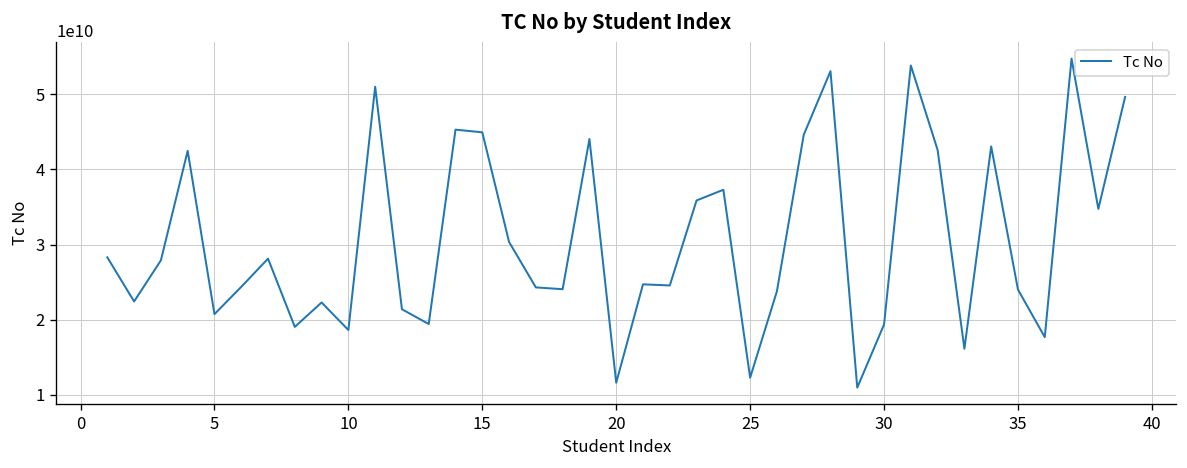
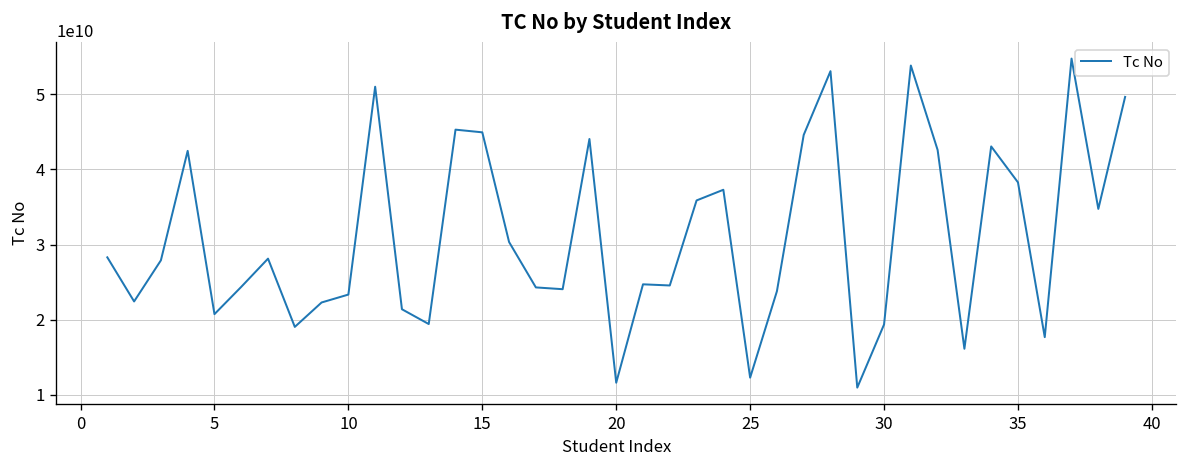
10: 19000000000 -> 23000000000
35: 24000000000 -> 38000000000
